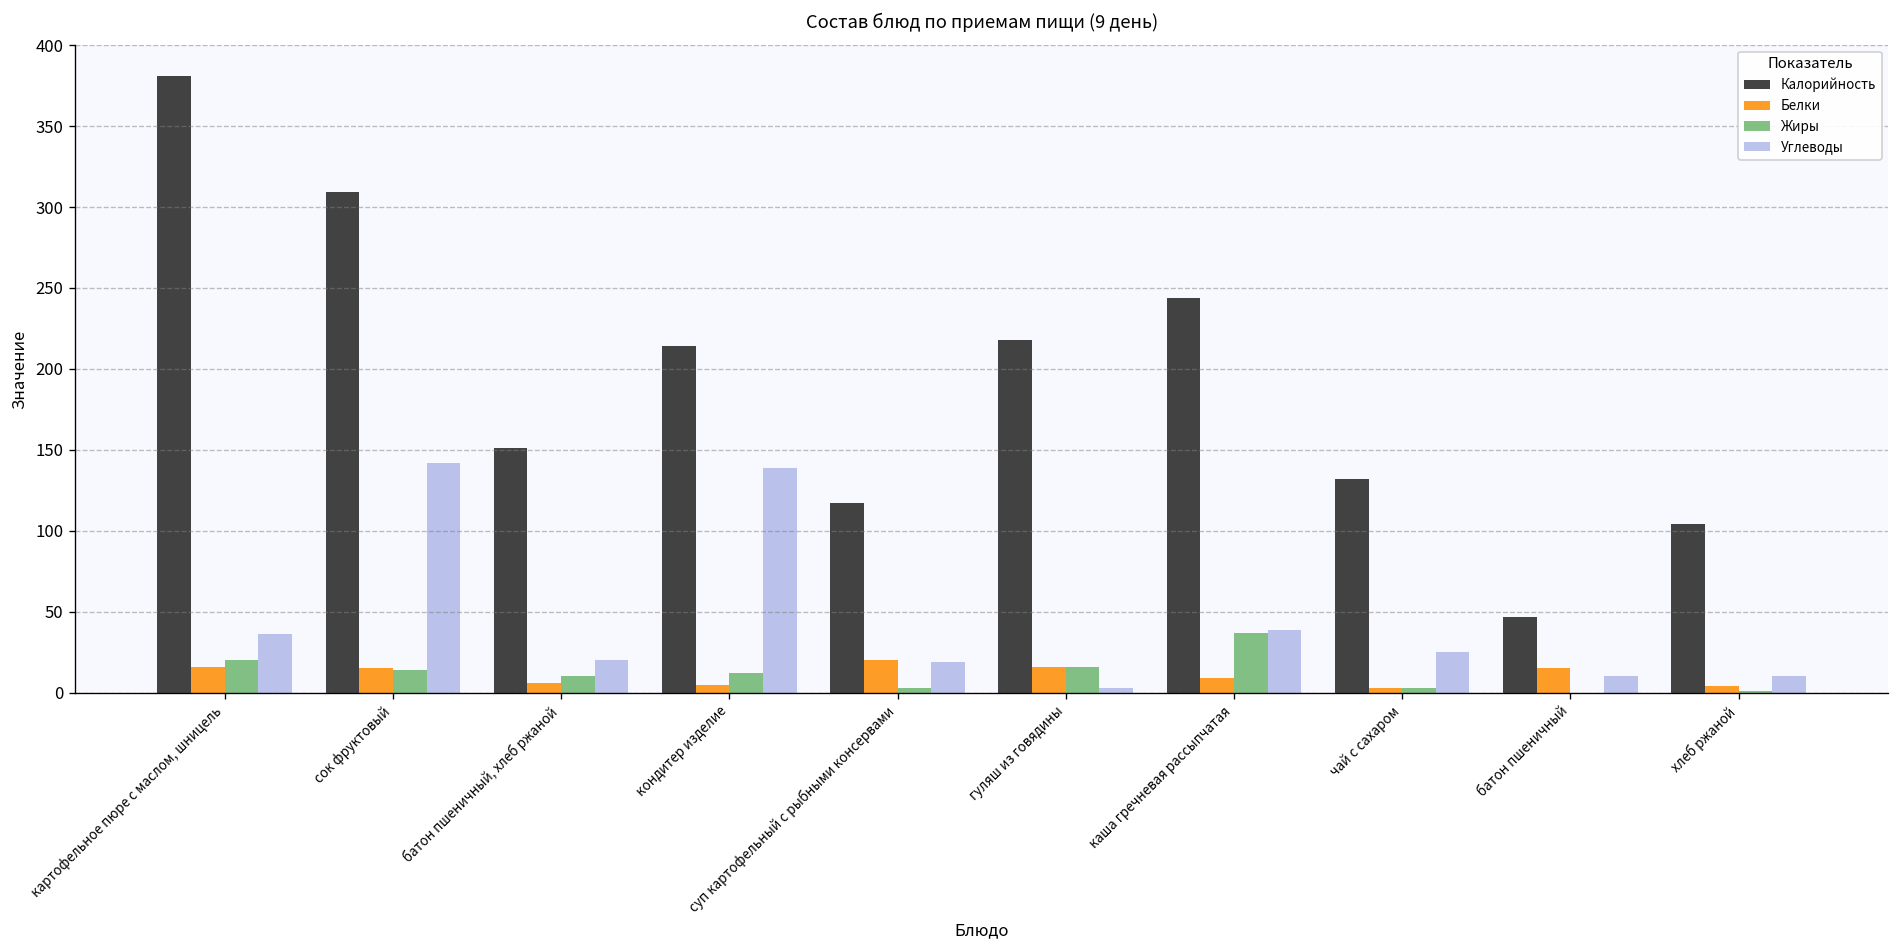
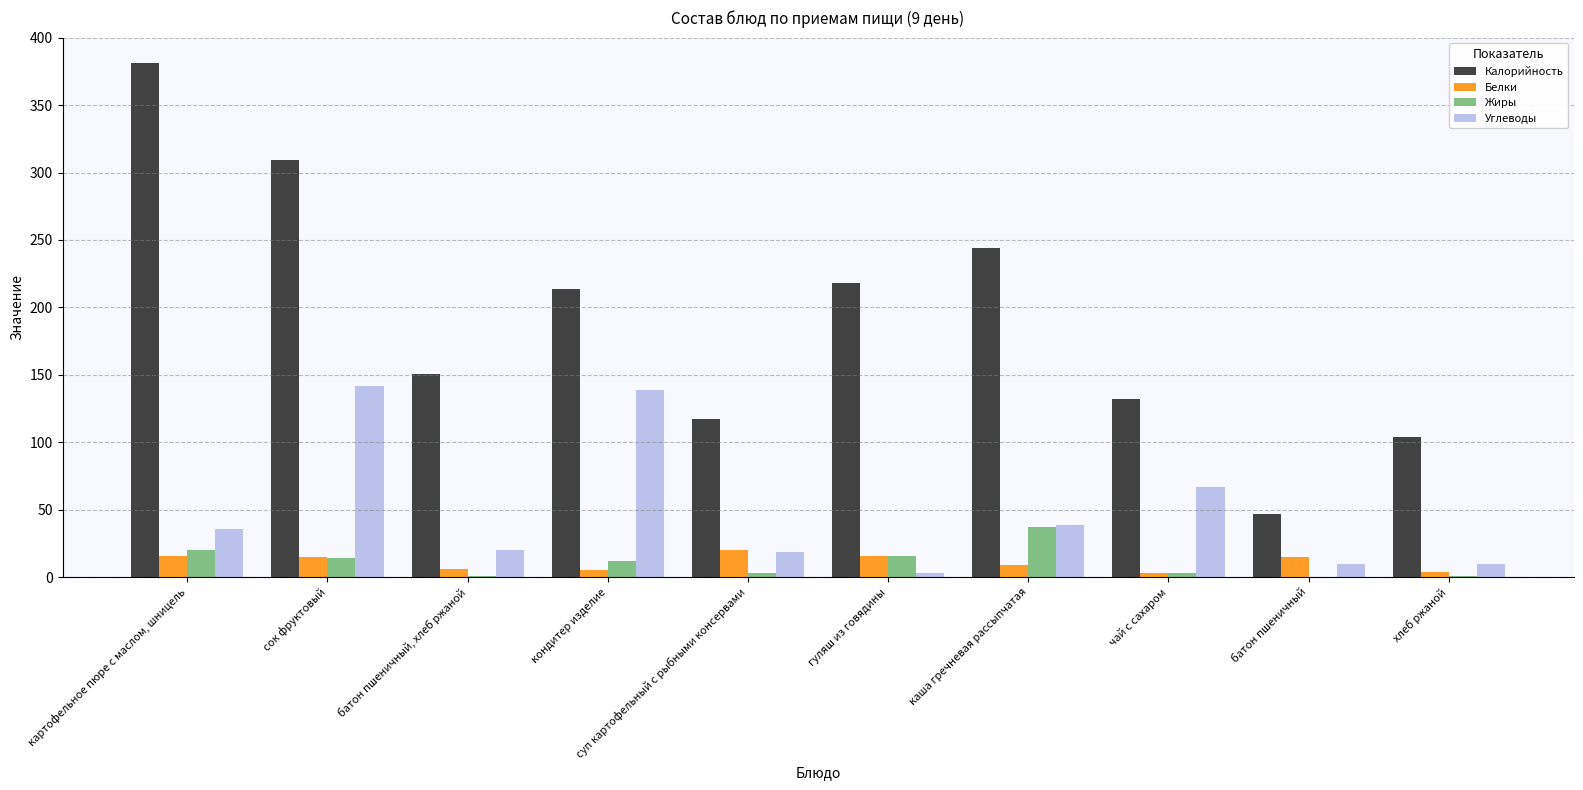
Жиры, батон пшеничный, хлеб ржаной: 10 -> 1
Углеводы, чай с сахаром: 25 -> 67
